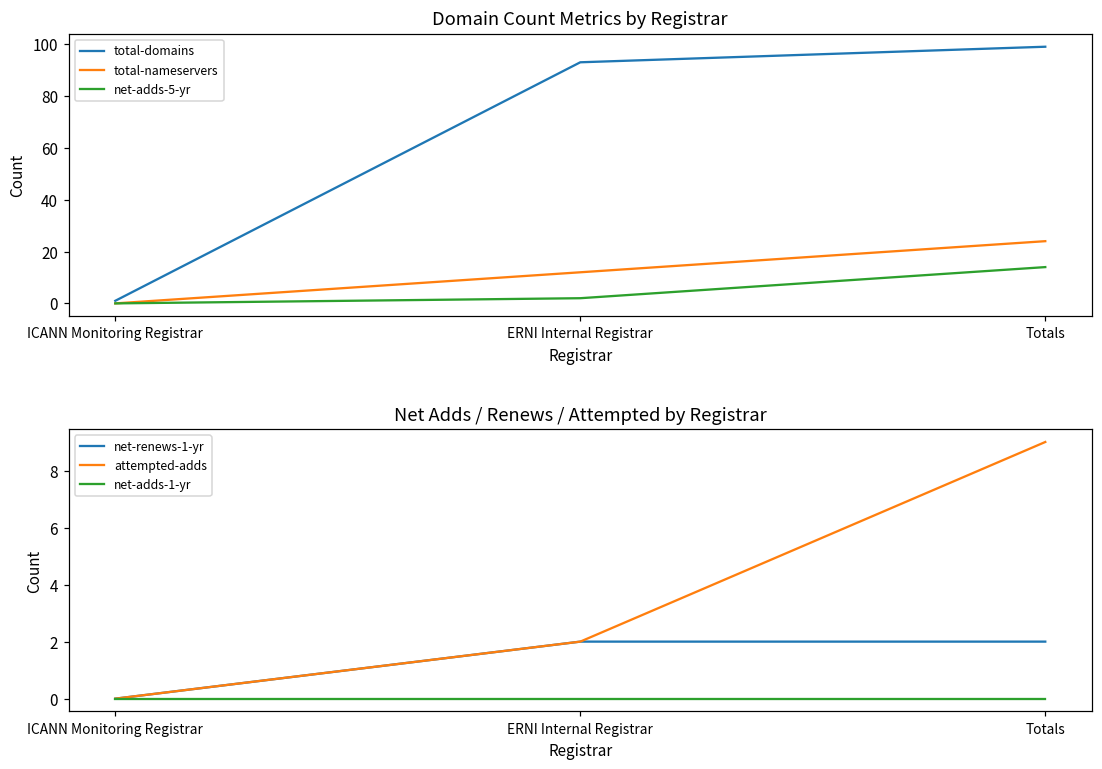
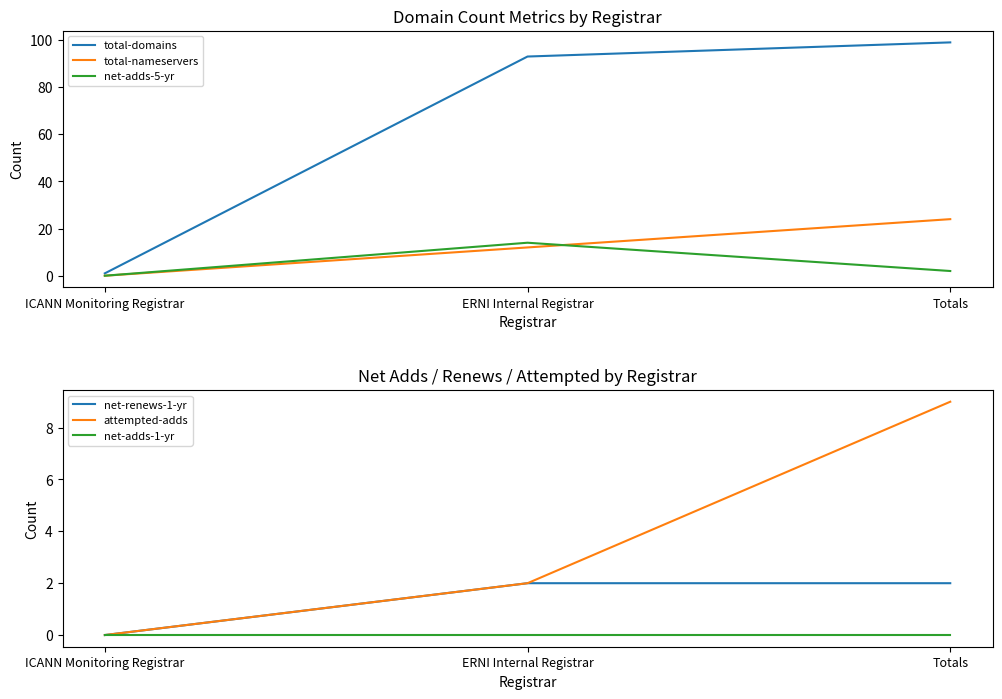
Domain Count Metrics by Registrar, net-adds-5-yr, ERNI Internal Registrar: 2 -> 14
Domain Count Metrics by Registrar, net-adds-5-yr, Totals: 14 -> 2
